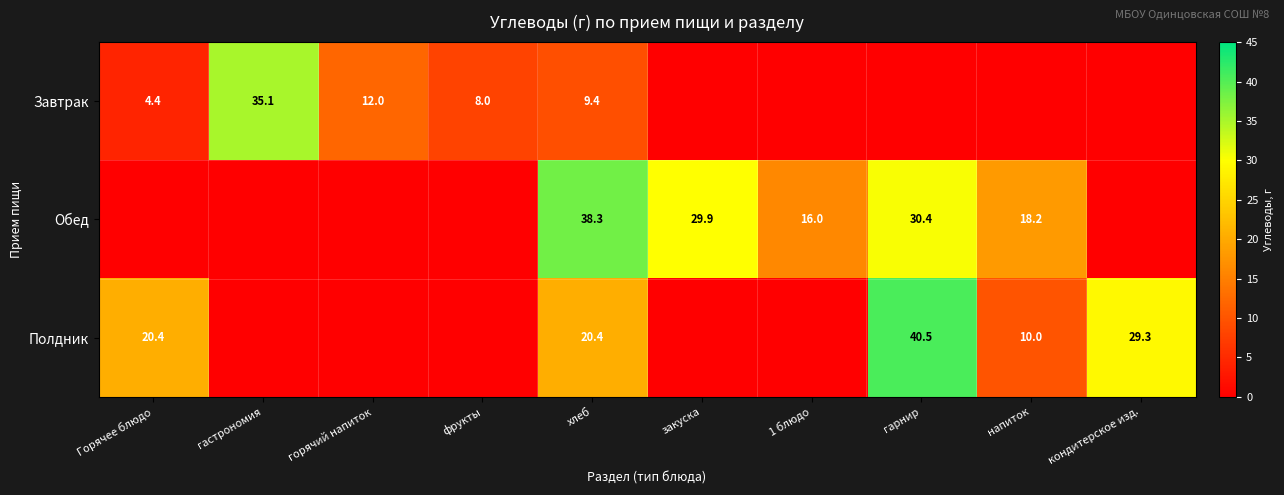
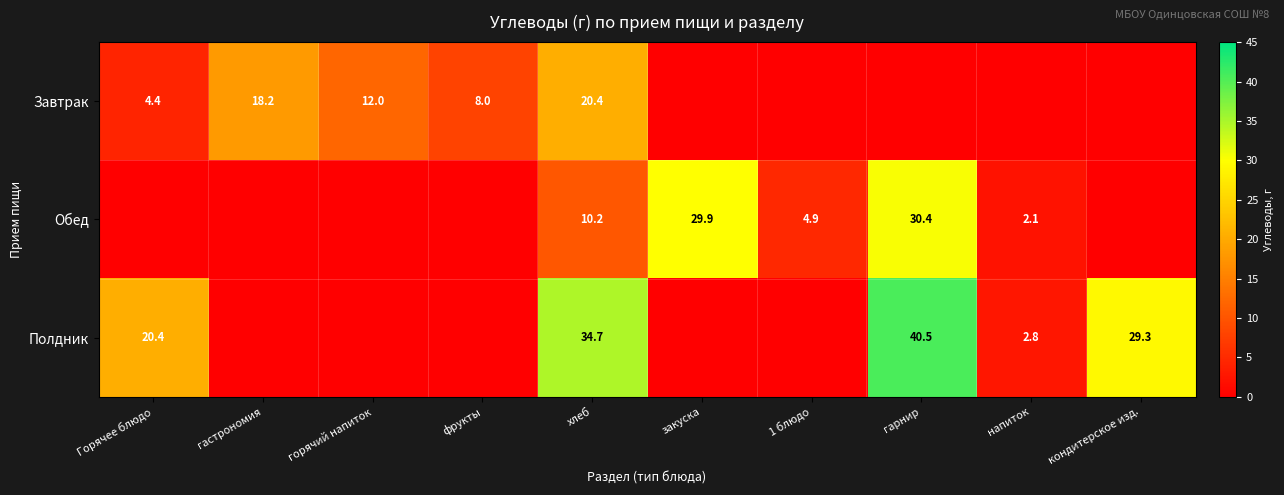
Завтрак, гастрономия: 35.1 -> 18.2
Завтрак, хлеб: 9.4 -> 20.4
Обед, хлеб: 38.3 -> 10.2
Обед, 1 блюдо: 16.0 -> 4.9
Обед, напиток: 18.2 -> 2.1
Полдник, хлеб: 20.4 -> 34.7
Полдник, напиток: 10.0 -> 2.8
